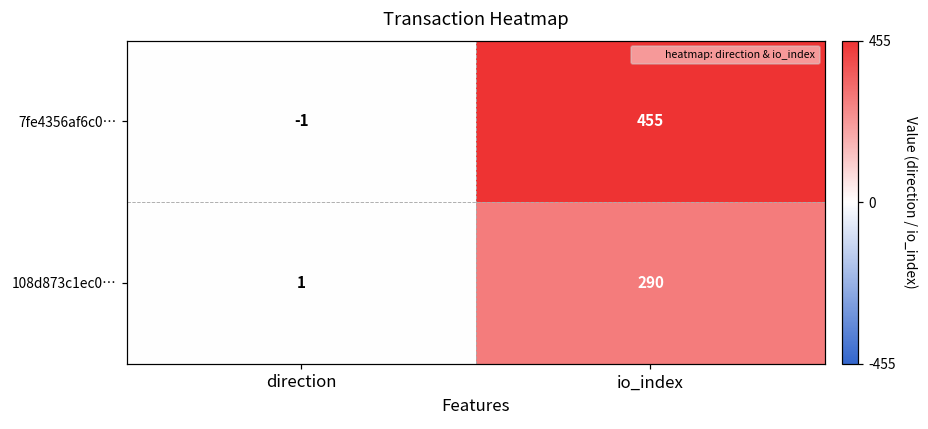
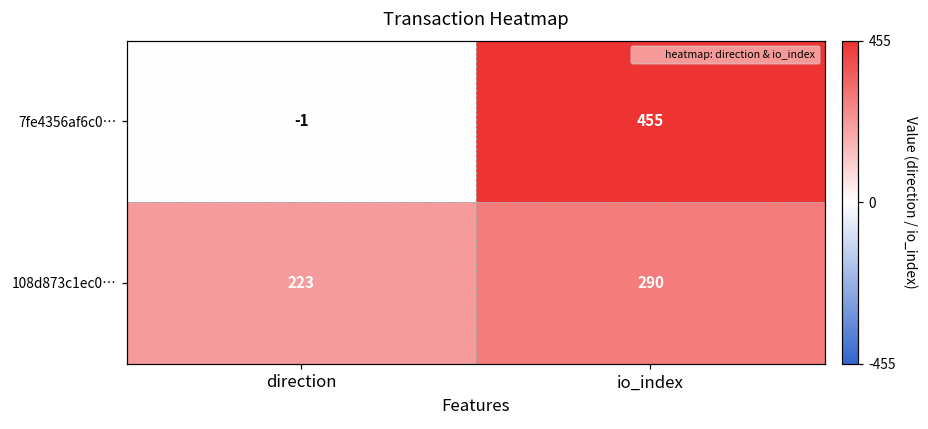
108d873c1ec0…, direction: 1 -> 223
